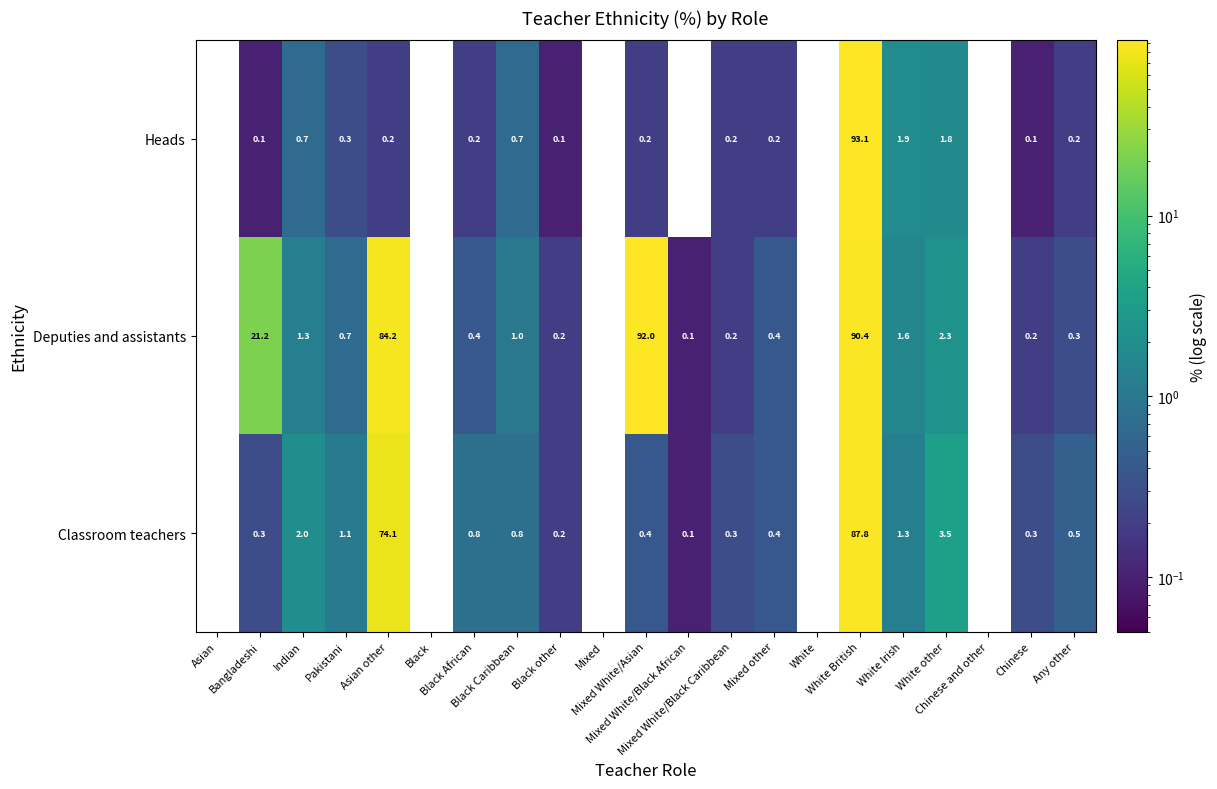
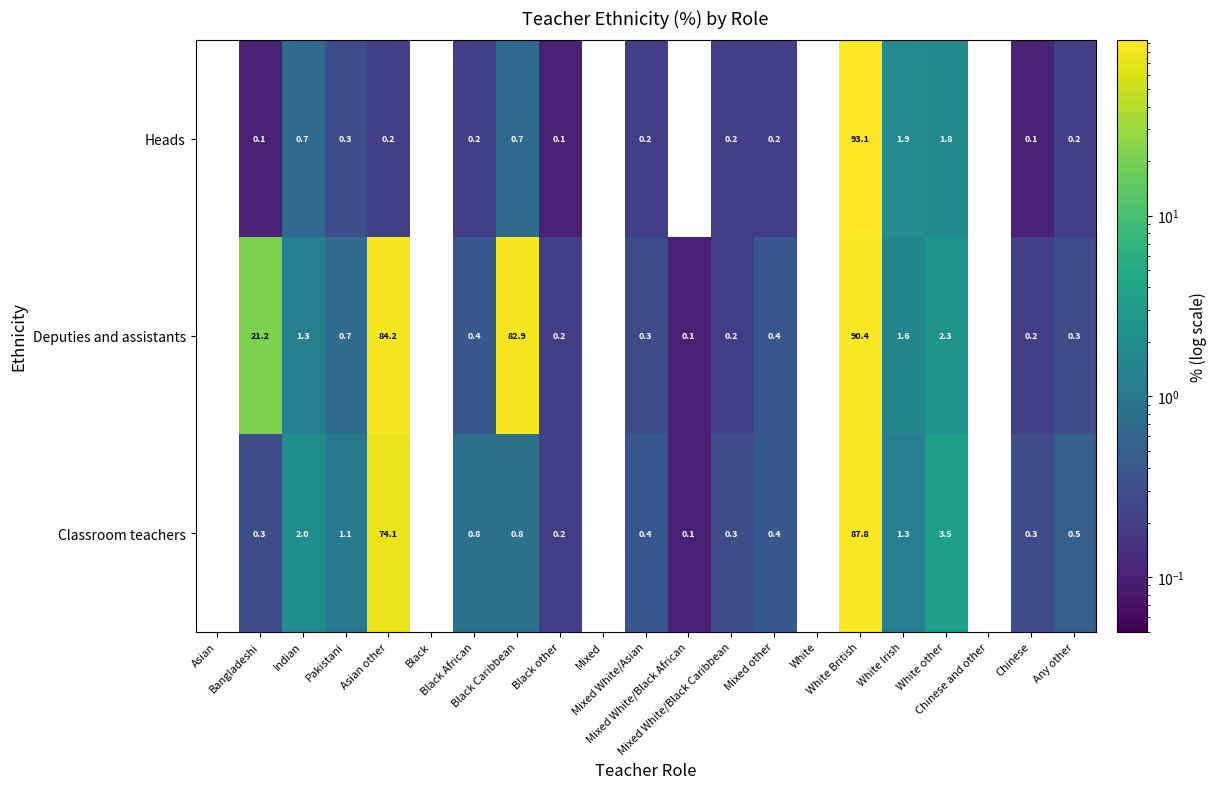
Deputies and assistants, Black Caribbean: 1.0 -> 82.9
Deputies and assistants, Mixed White/Asian: 92.0 -> 0.3
